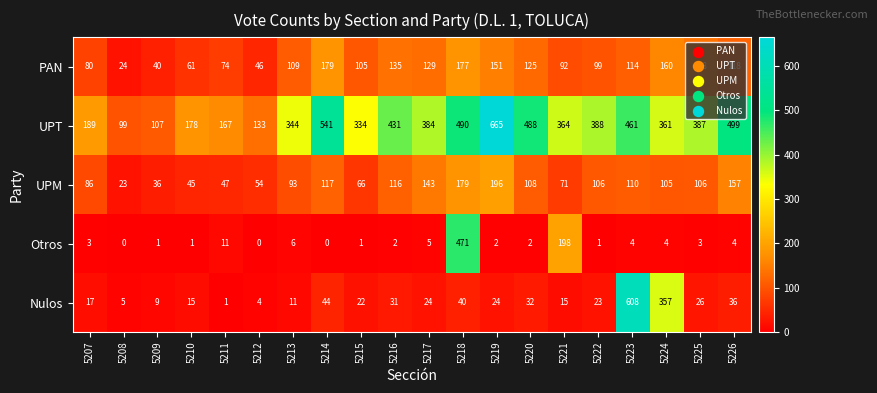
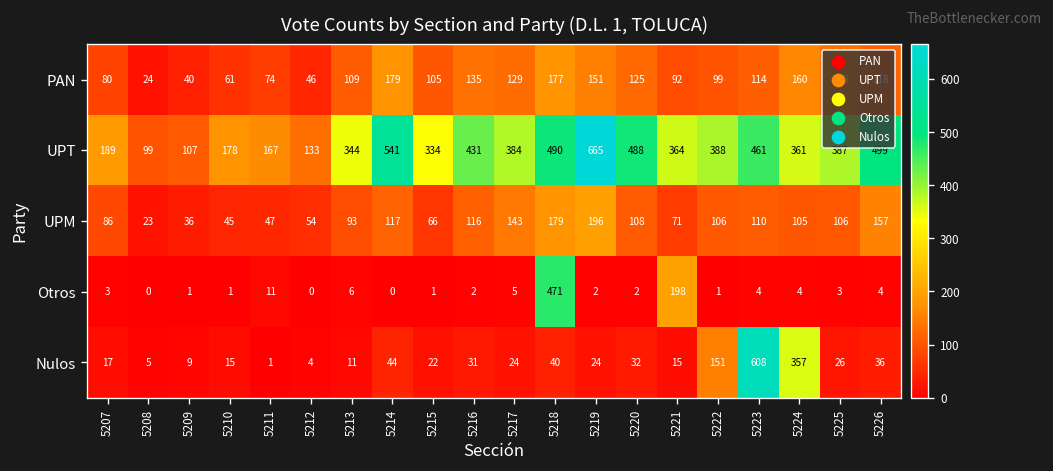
Nulos, 5222: 23 -> 151
